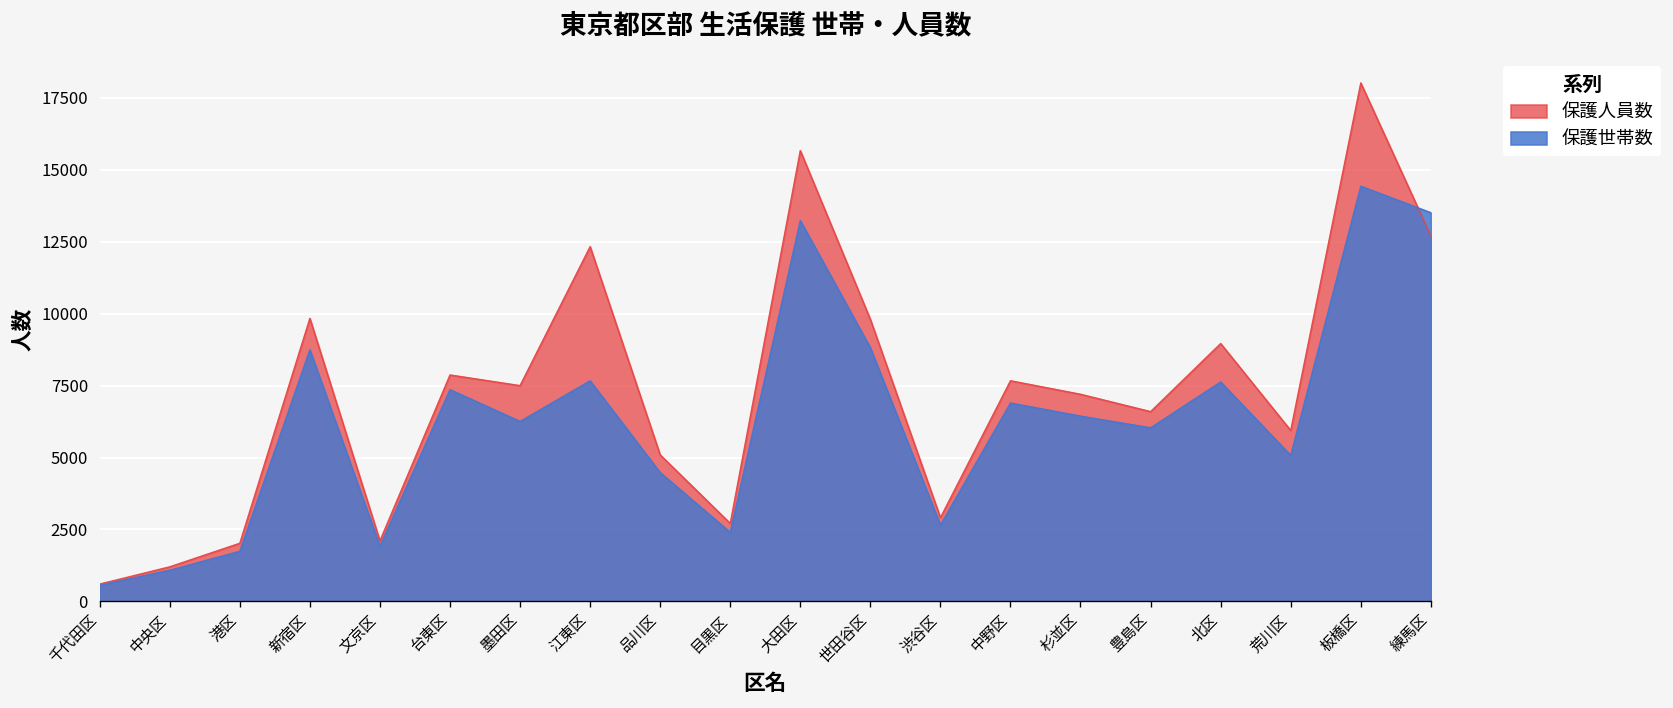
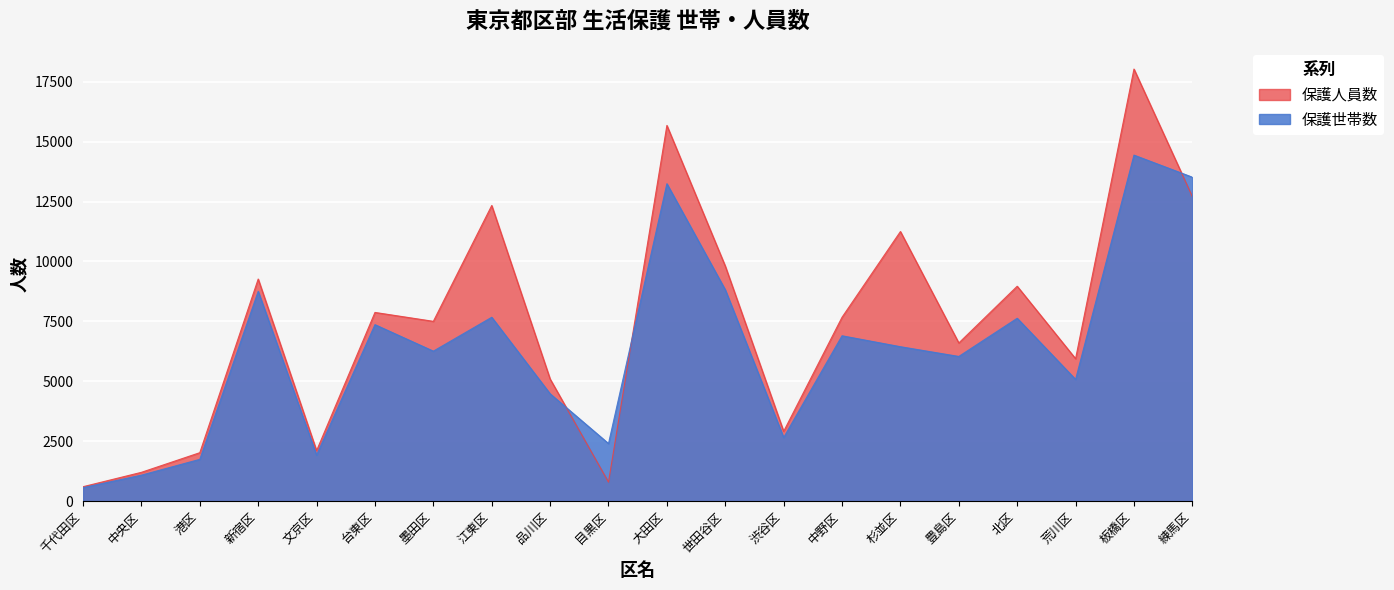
保護人員数, 新宿区: 9800 -> 9300
保護人員数, 目黒区: 2700 -> 800
保護人員数, 杉並区: 7200 -> 11200
